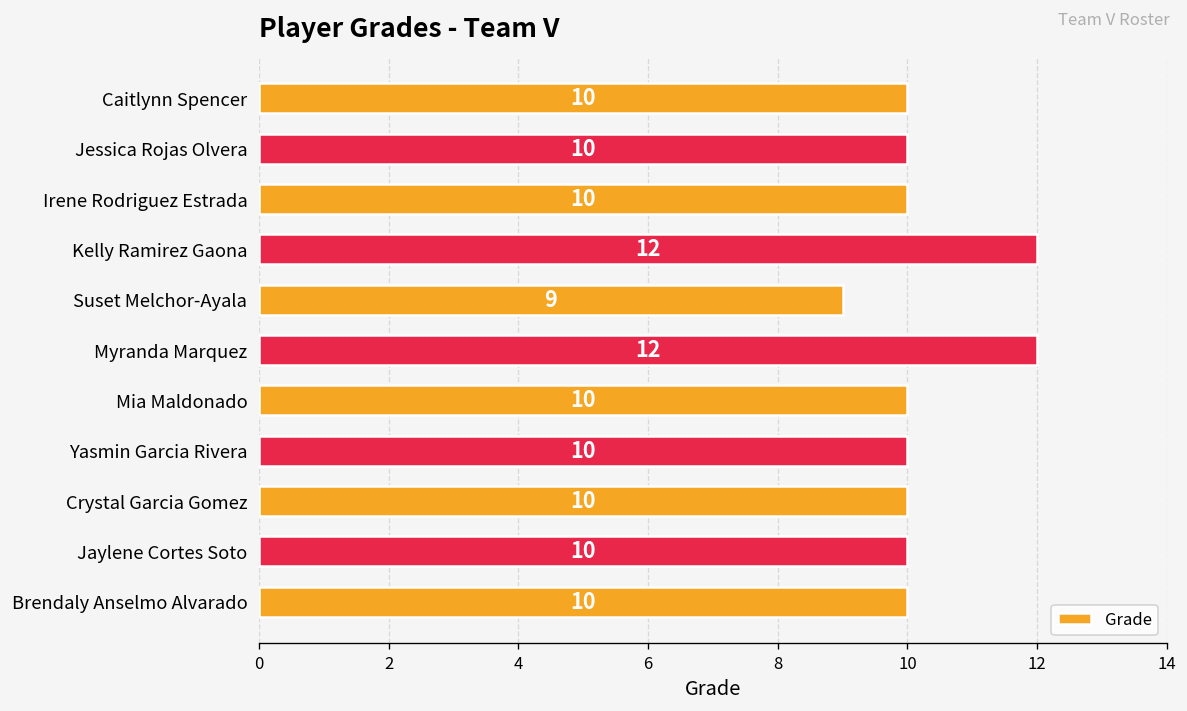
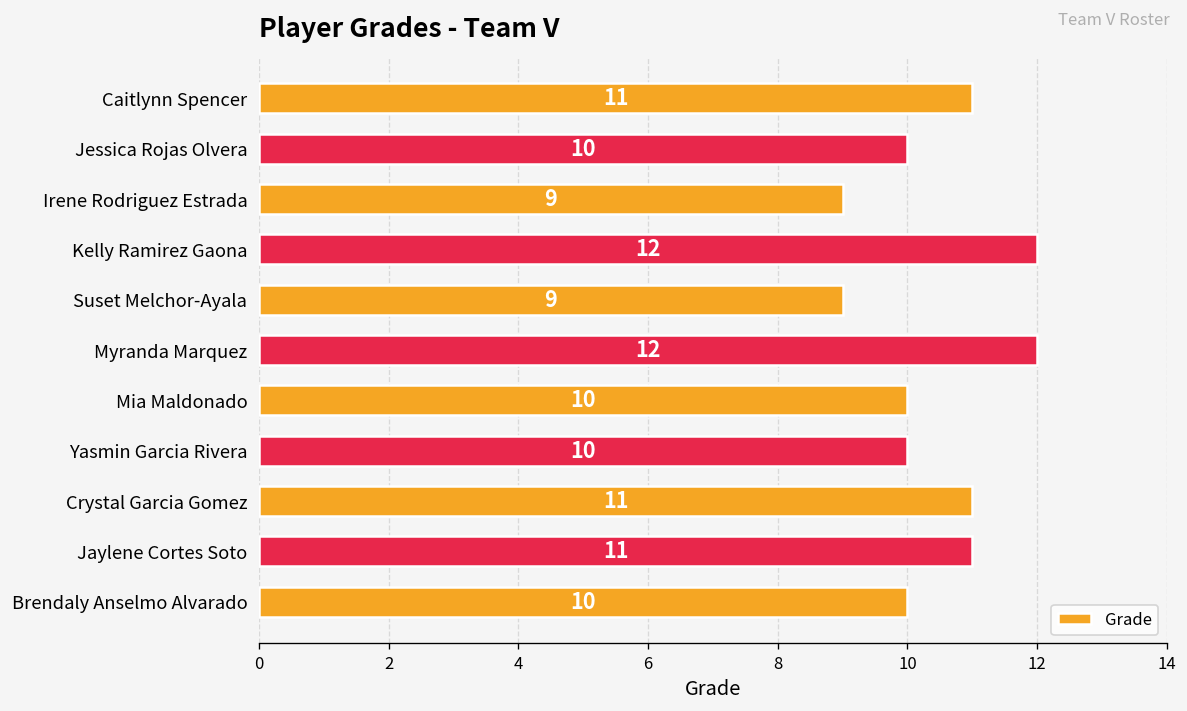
Caitlynn Spencer: 10 -> 11
Irene Rodriguez Estrada: 10 -> 9
Crystal Garcia Gomez: 10 -> 11
Jaylene Cortes Soto: 10 -> 11
